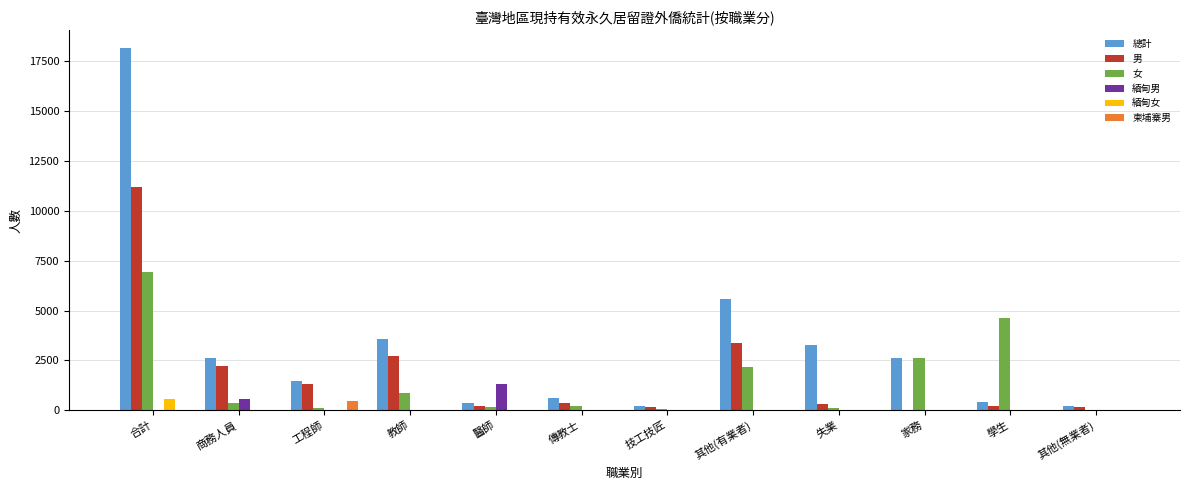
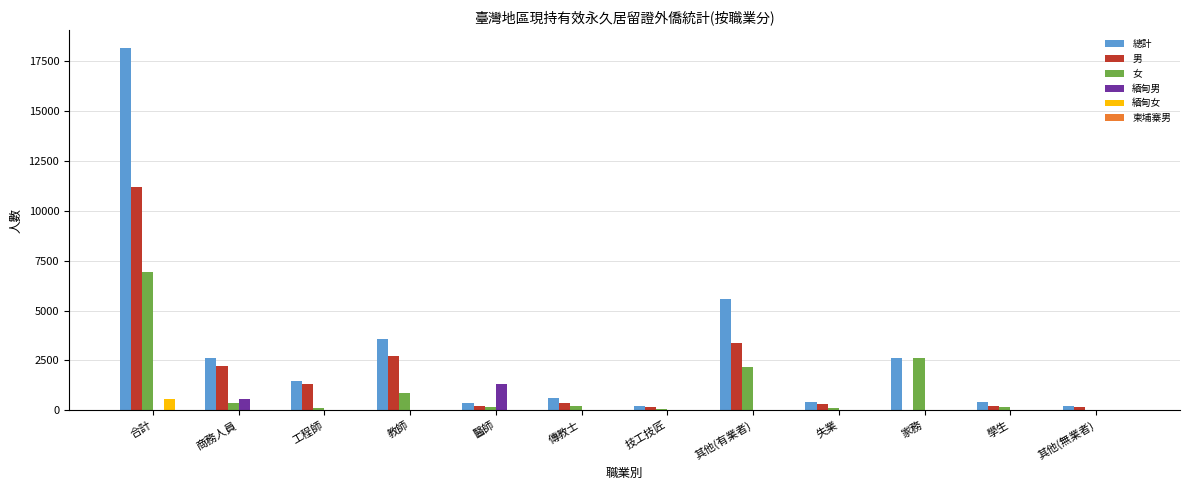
柬埔寨男, 工程師: 500 -> 0
總計, 失業: 3300 -> 400
女, 學生: 4600 -> 200
